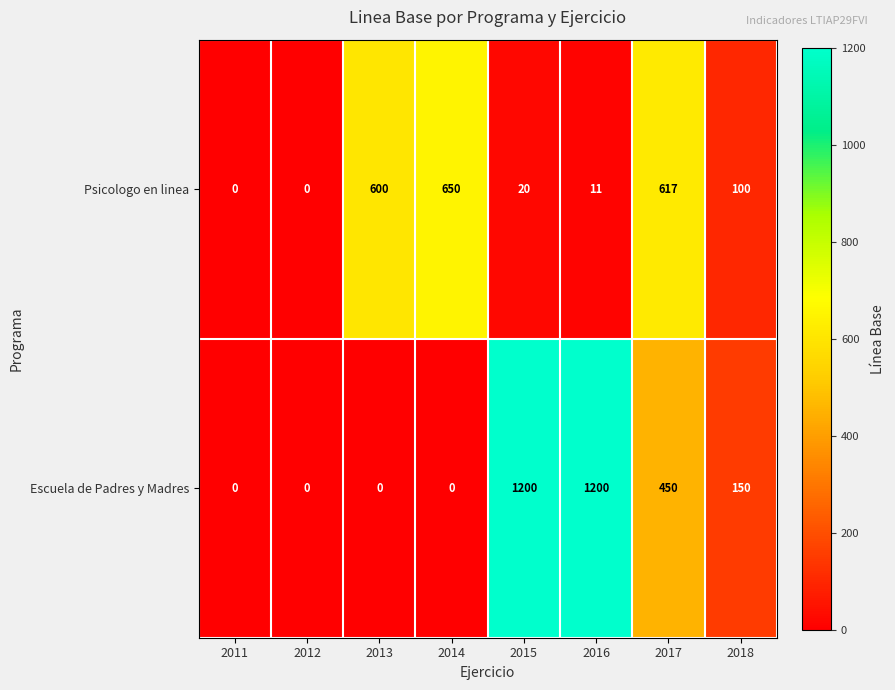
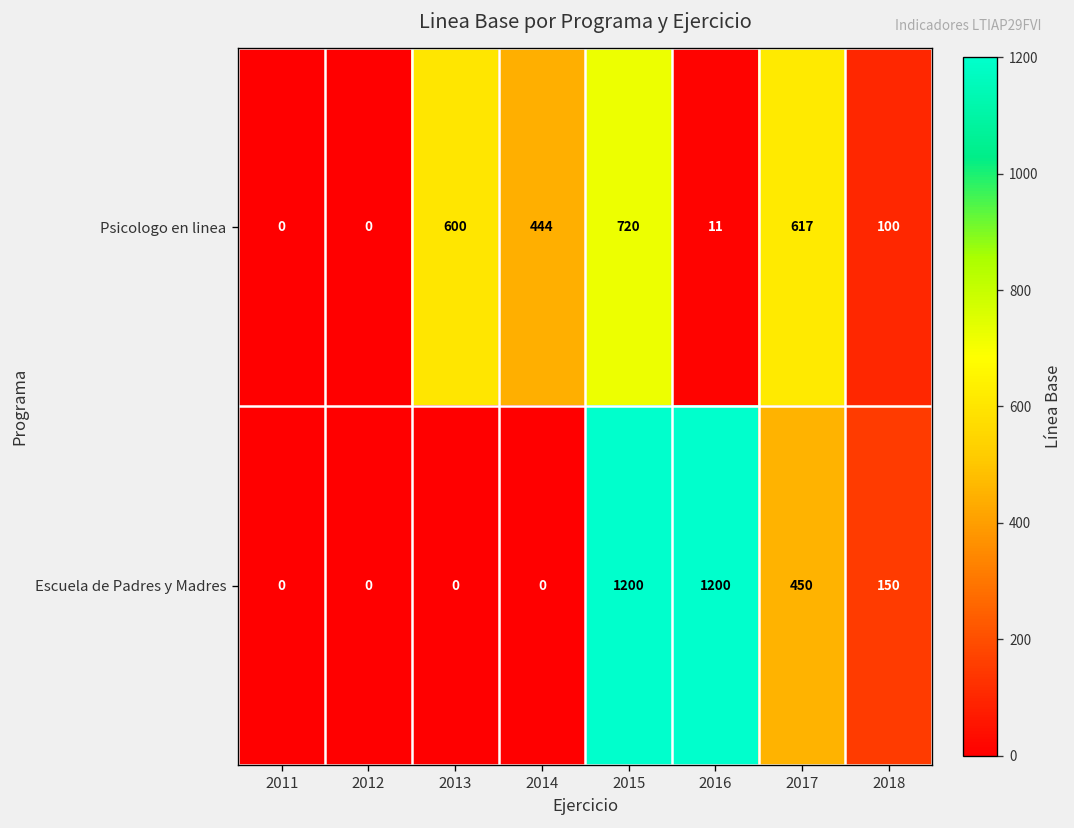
Psicologo en linea, 2014: 650 -> 444
Psicologo en linea, 2015: 20 -> 720
